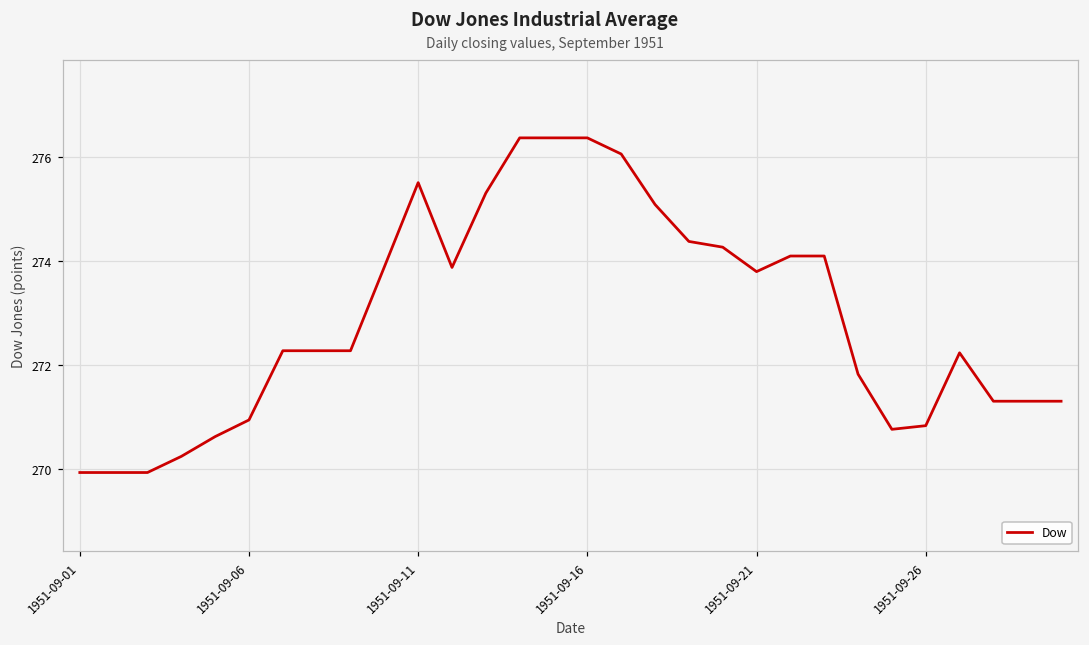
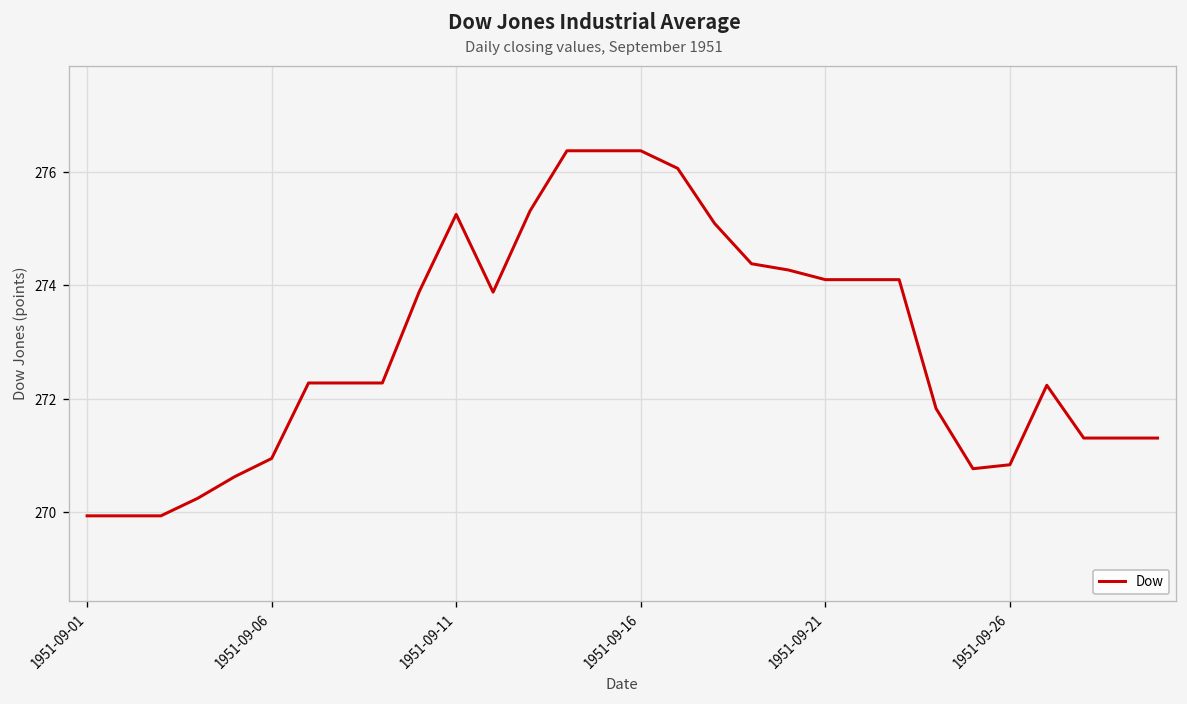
1951-09-11: 275.5 -> 275.3
1951-09-21: 273.8 -> 274.1
